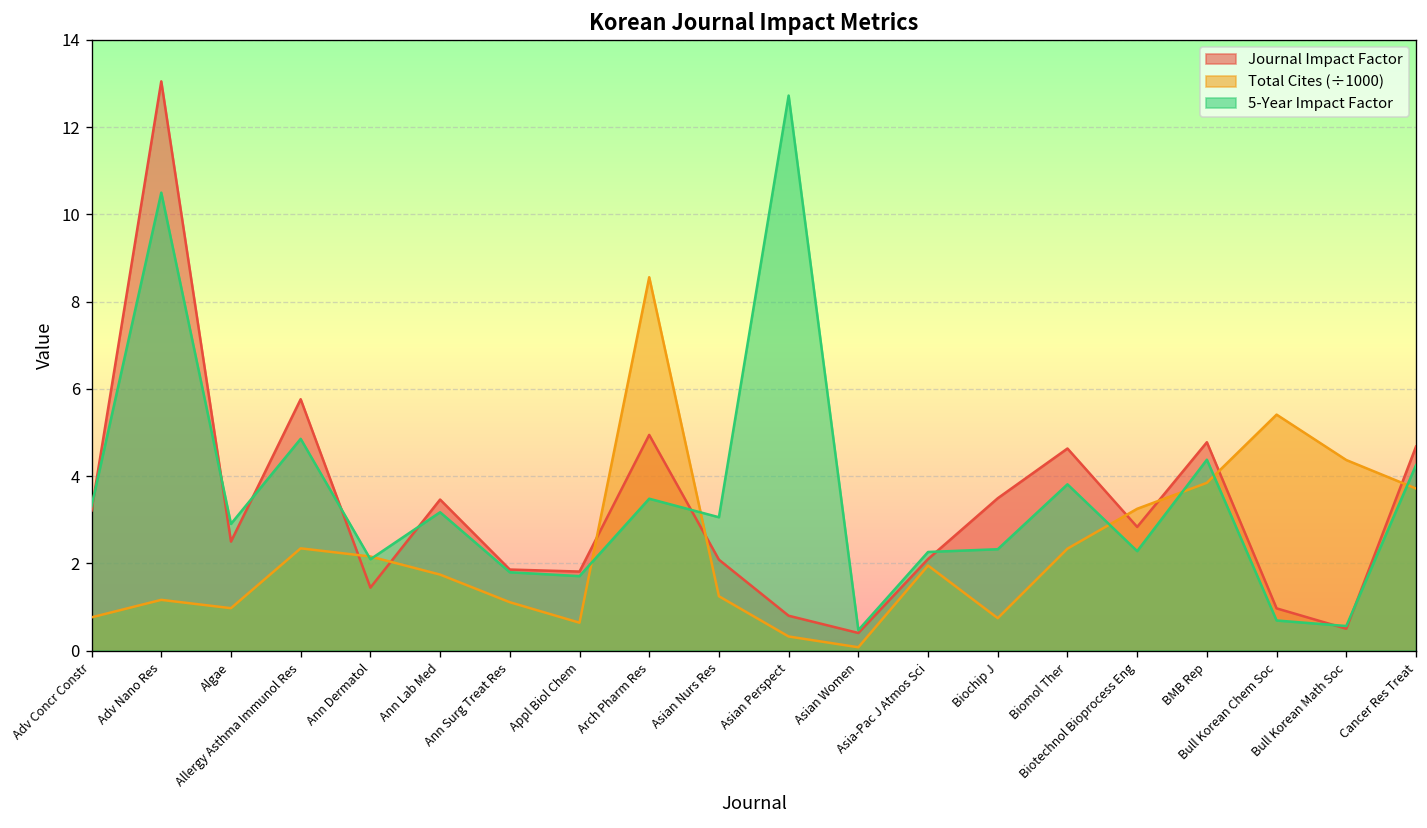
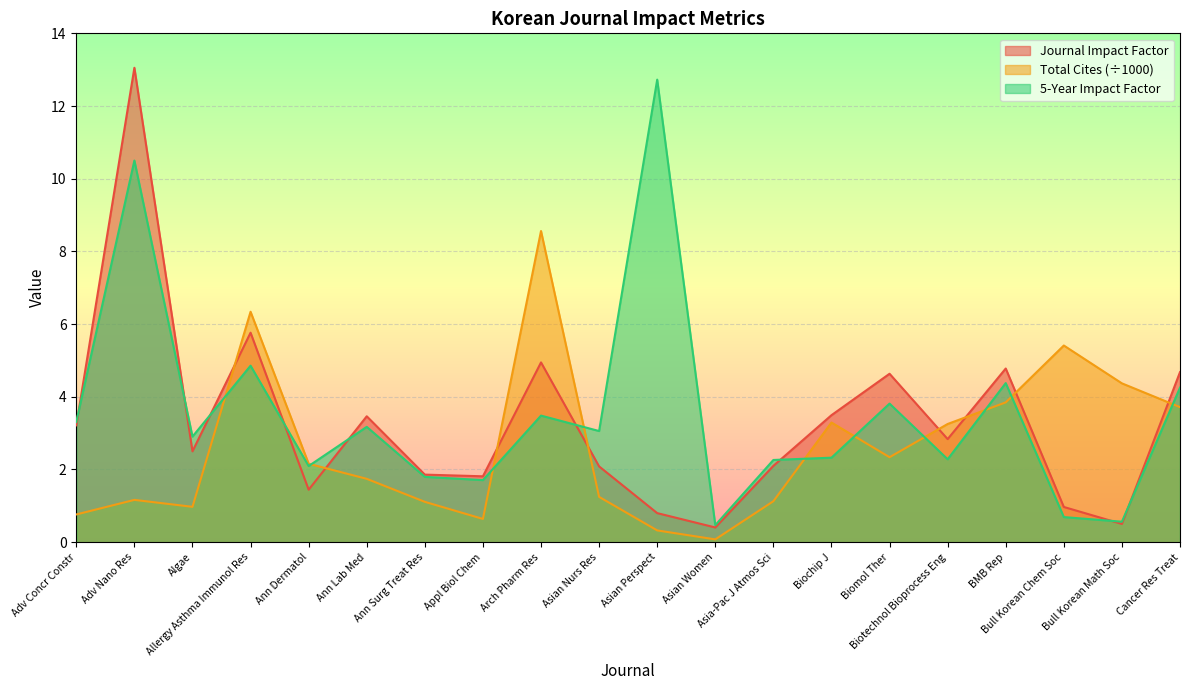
Total Cites (÷1000), Allergy Asthma Immunol Res: 2.3 -> 6.3
Total Cites (÷1000), Asia-Pac J Atmos Sci: 2.0 -> 1.1
Total Cites (÷1000), Biochip J: 0.7 -> 3.3
